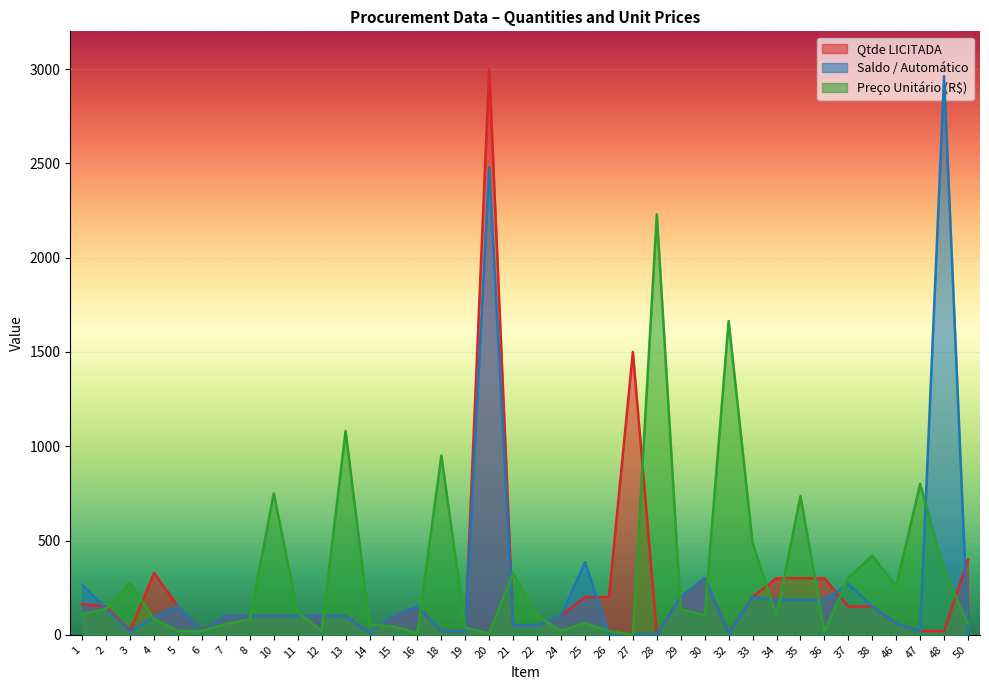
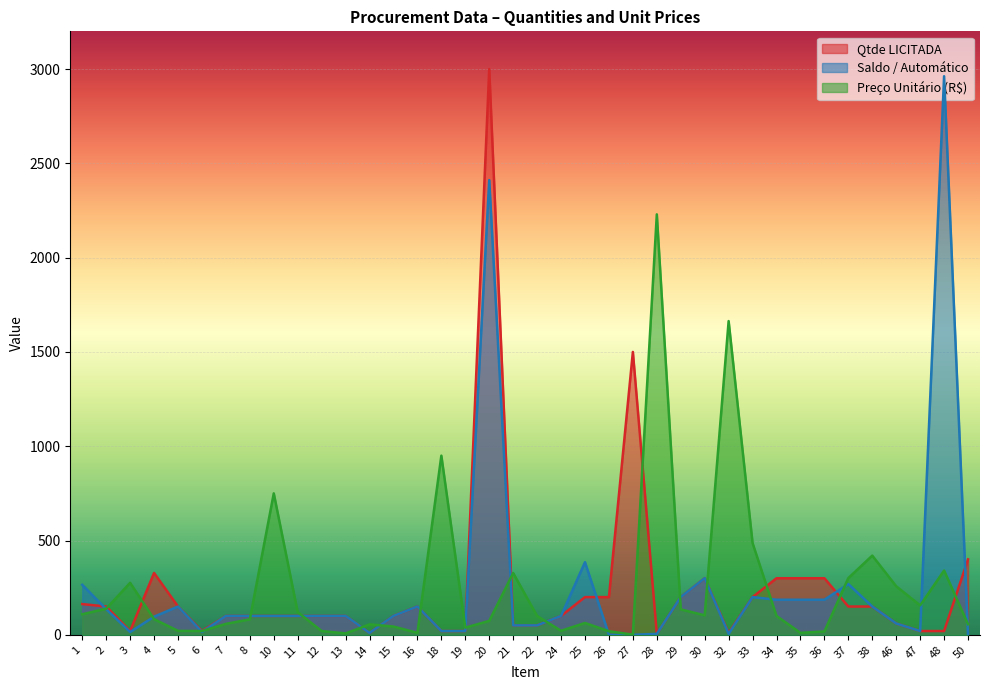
Preço Unitário (R$), 13: 1080 -> 10
Saldo / Automático, 20: 2480 -> 2410
Preço Unitário (R$), 20: 10 -> 70
Preço Unitário (R$), 35: 740 -> 10
Preço Unitário (R$), 47: 800 -> 160
